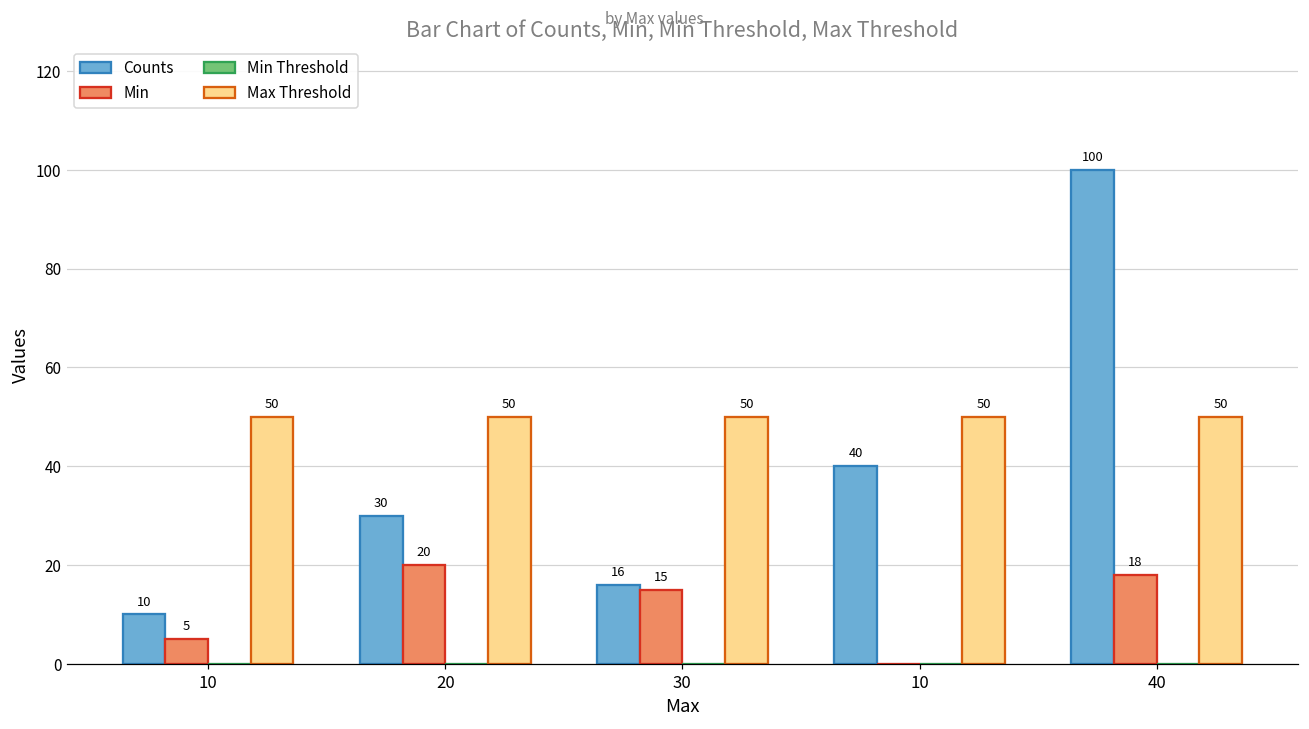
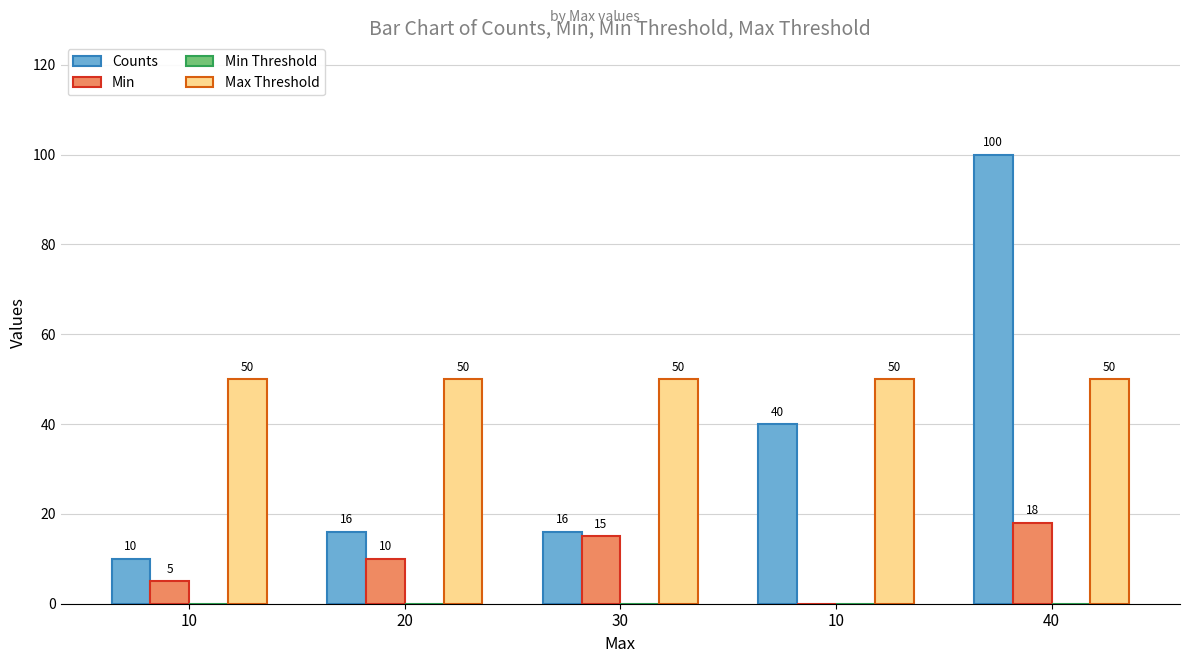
Counts, 20: 30 -> 16
Min, 20: 20 -> 10
